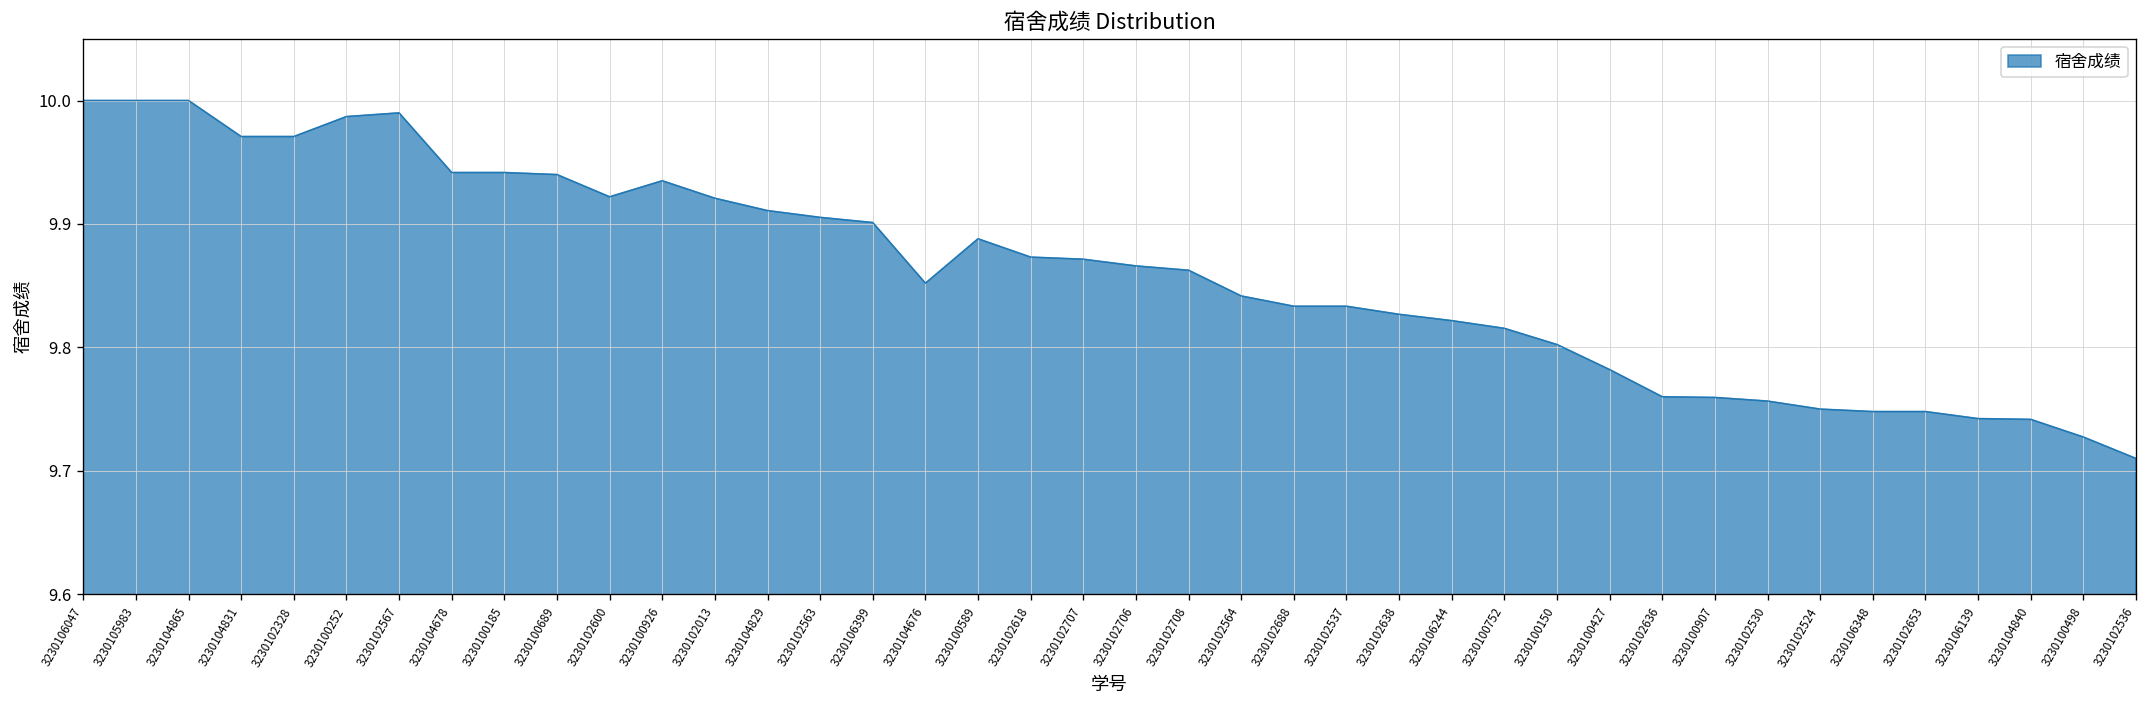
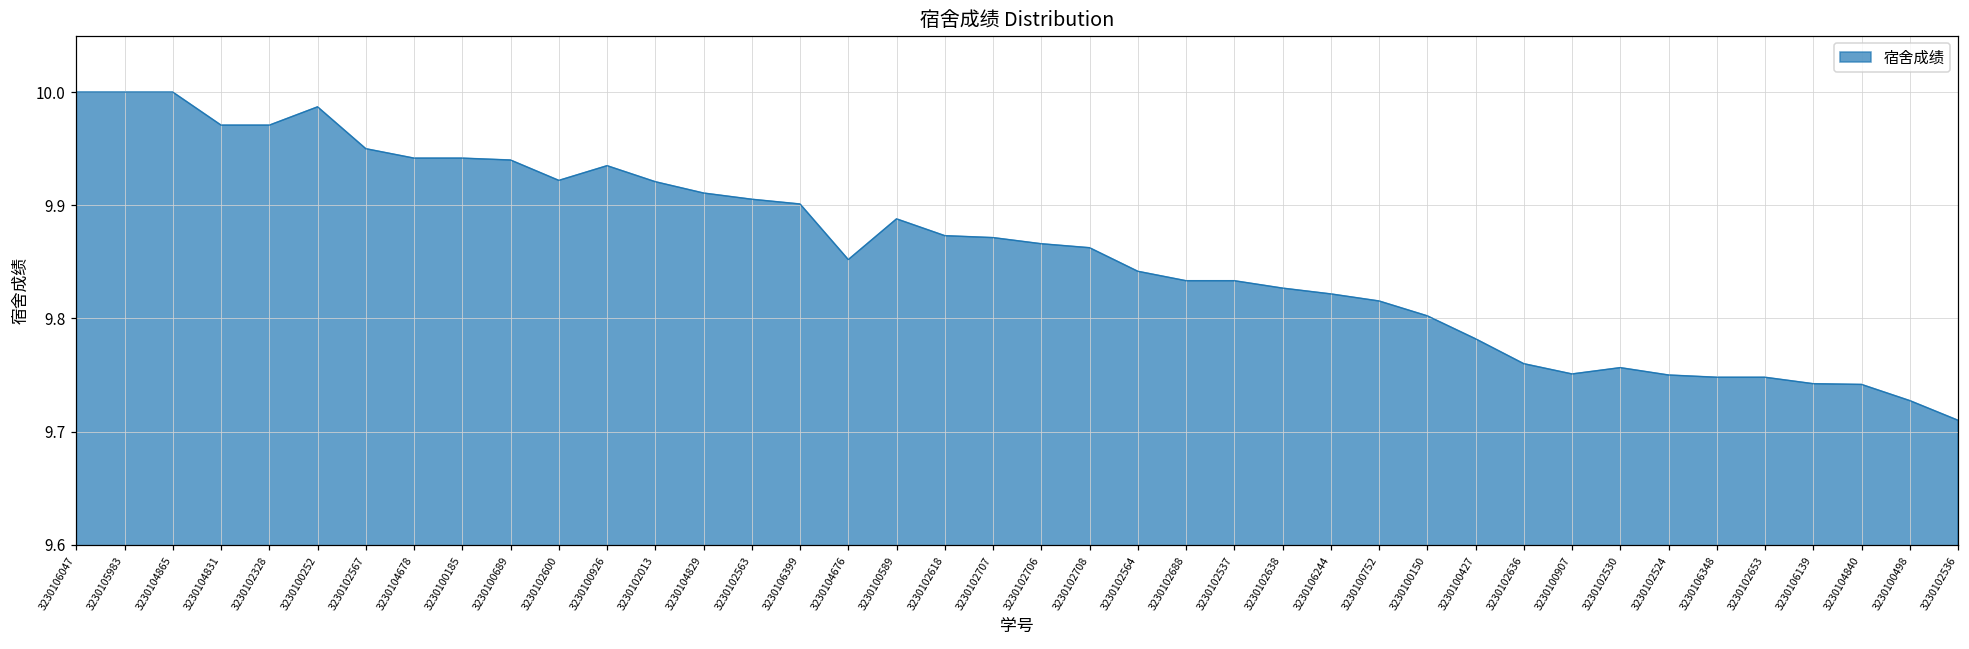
3230102567: 9.99 -> 9.95
3230100907: 9.759 -> 9.751
